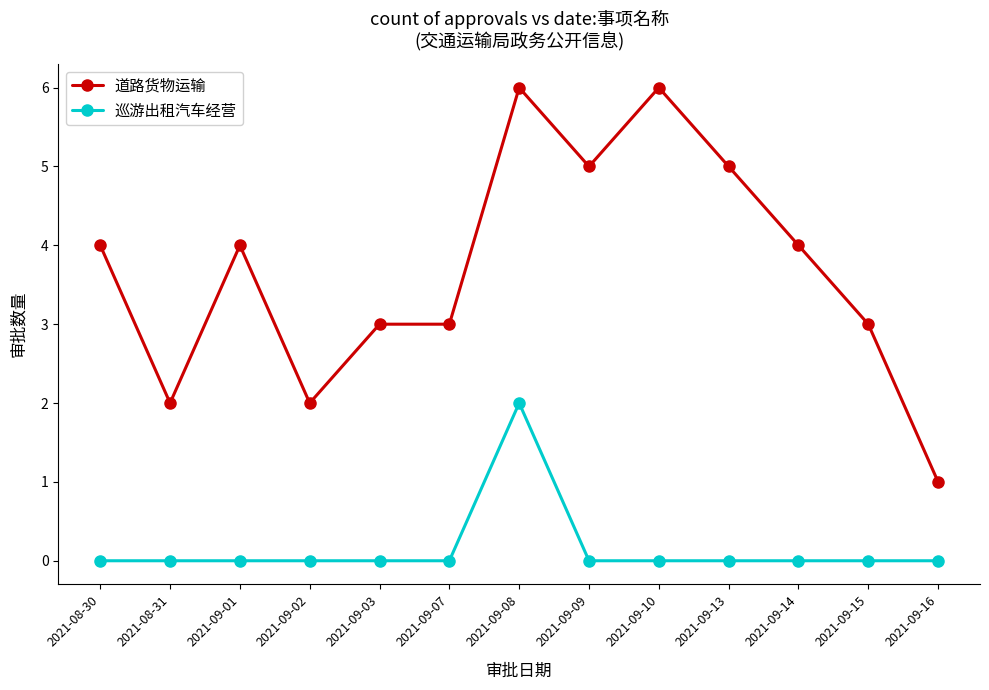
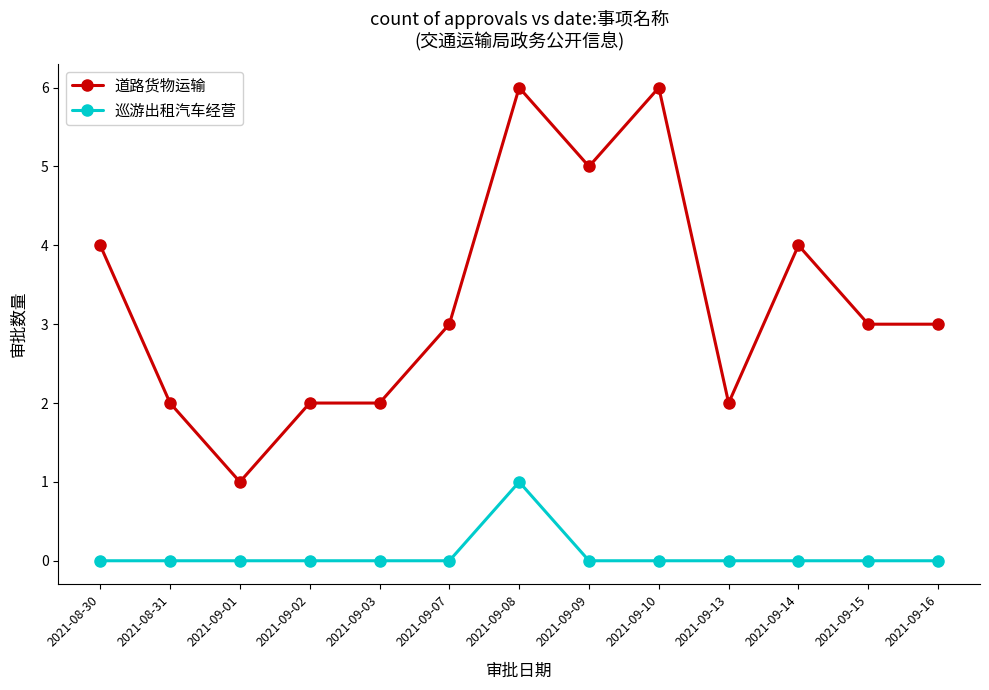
道路货物运输, 2021-09-01: 4 -> 1
道路货物运输, 2021-09-03: 3 -> 2
巡游出租汽车经营, 2021-09-08: 2 -> 1
道路货物运输, 2021-09-13: 5 -> 2
道路货物运输, 2021-09-16: 1 -> 3
